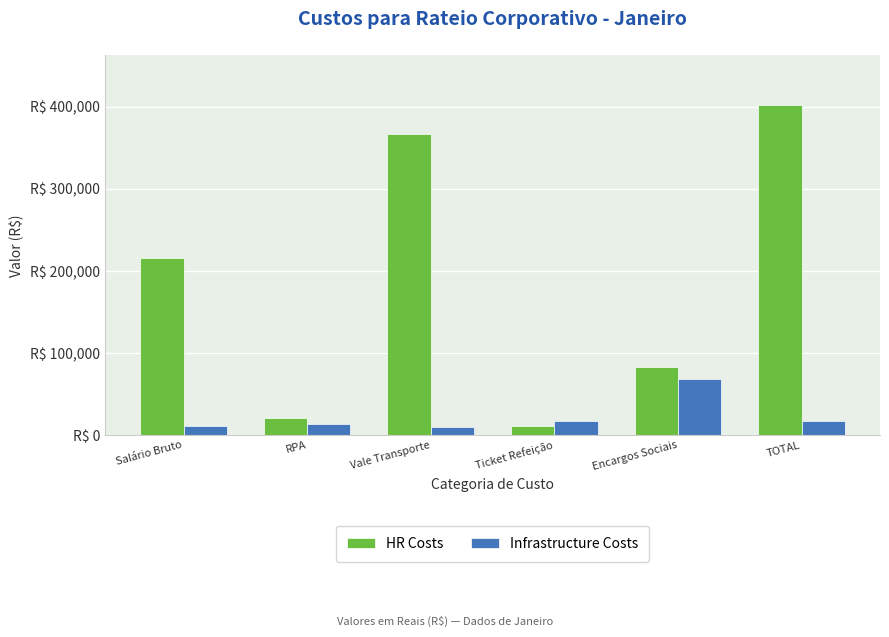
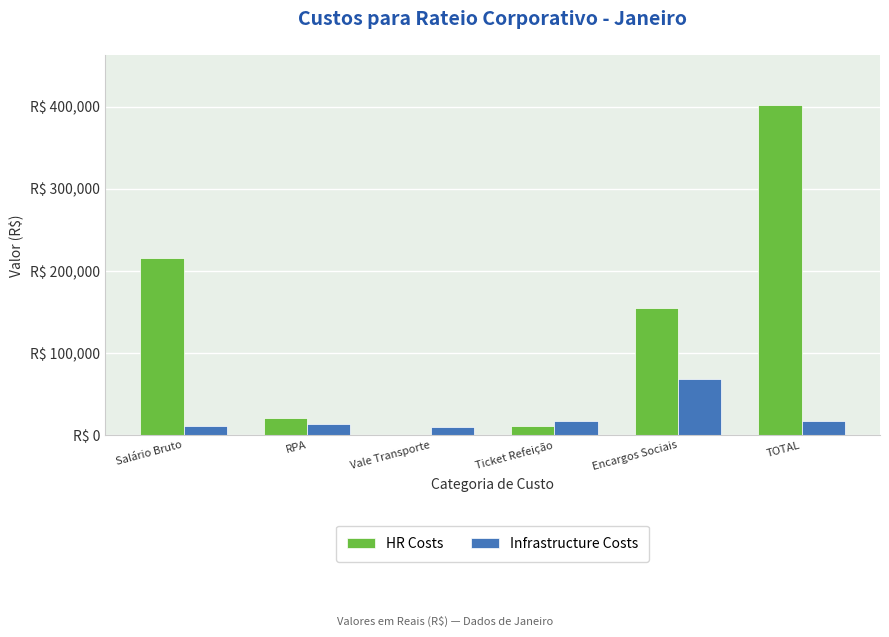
HR Costs, Vale Transporte: R$ 370,000 -> R$ 0
HR Costs, Encargos Sociais: R$ 80,000 -> R$ 160,000
